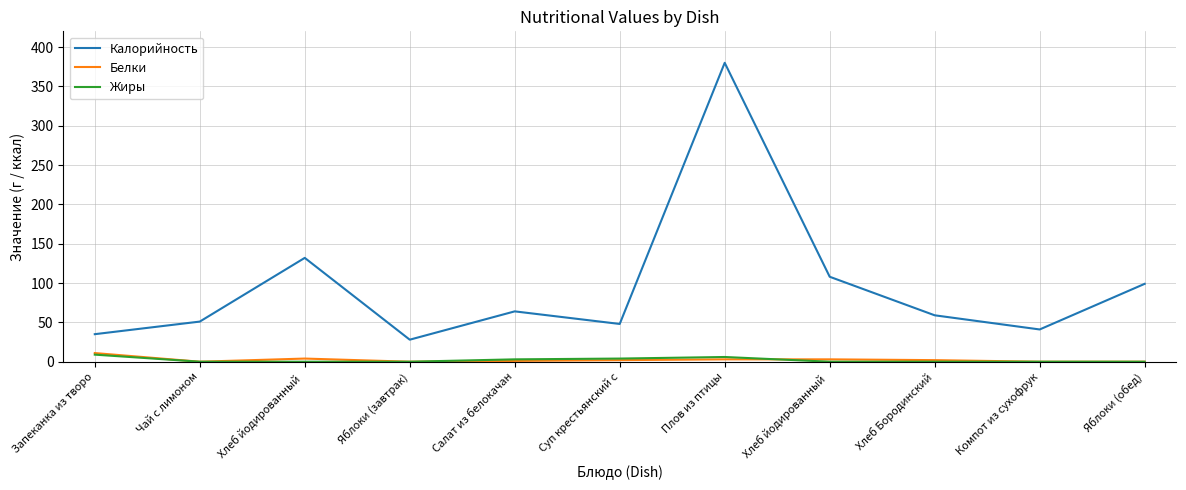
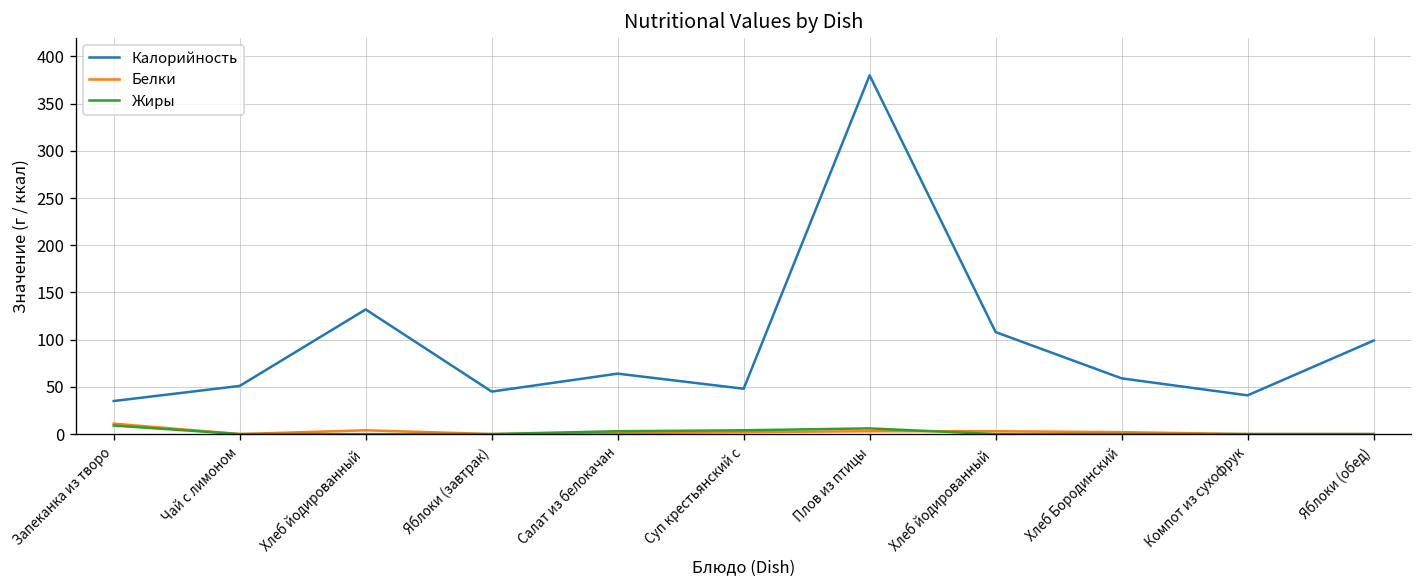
Калорийность, Яблоки (завтрак): 30 -> 50
